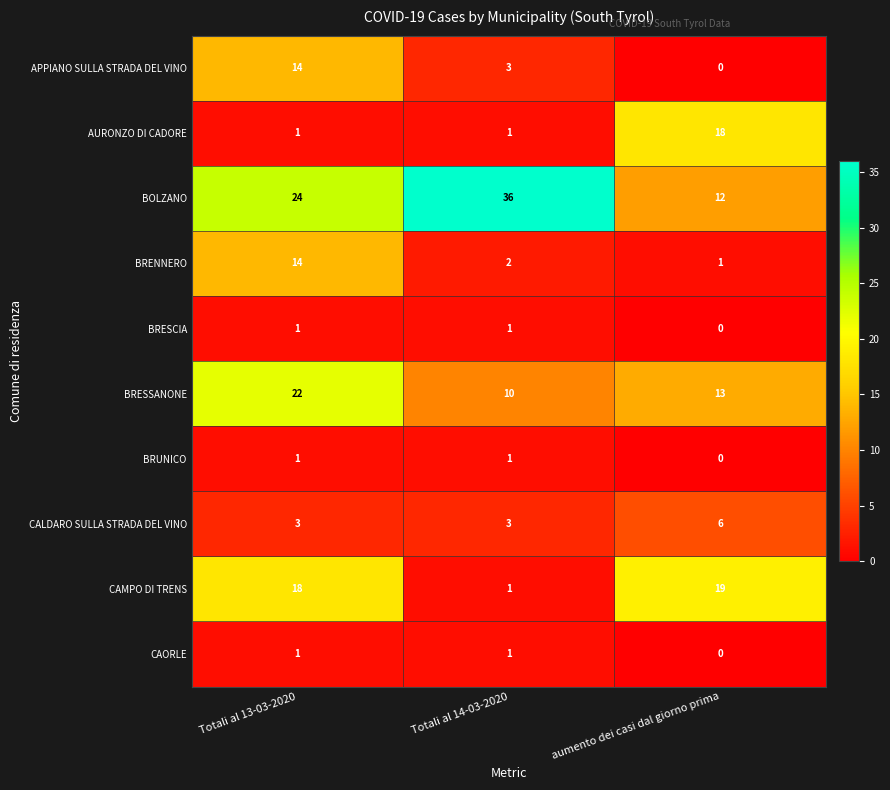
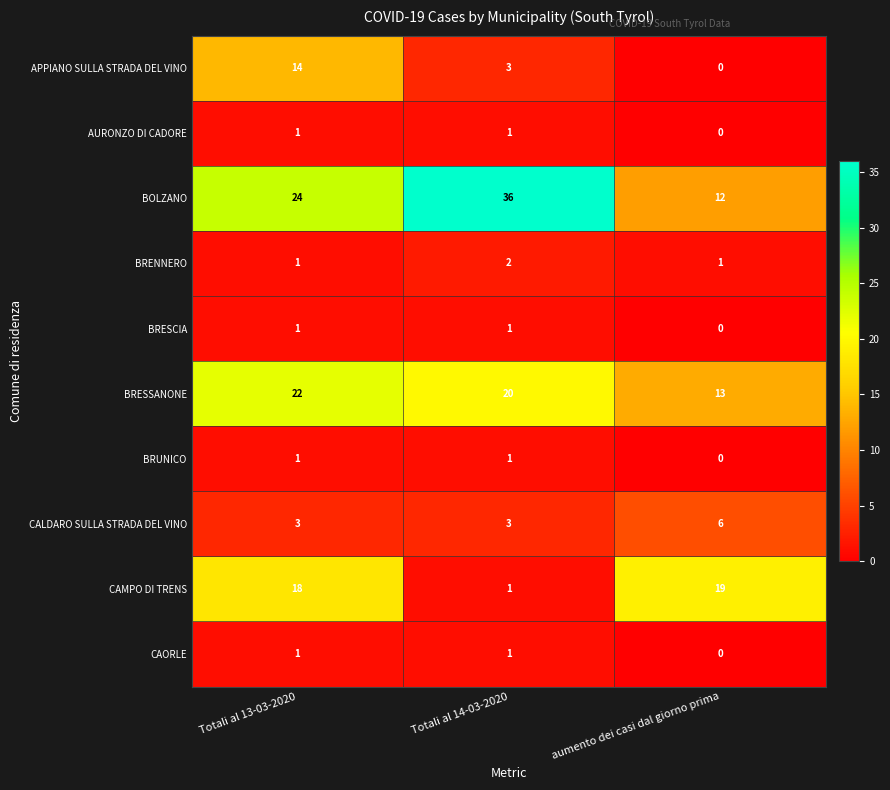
AURONZO DI CADORE, aumento dei casi dal giorno prima: 18 -> 0
BRENNERO, Totali al 13-03-2020: 14 -> 1
BRESSANONE, Totali al 14-03-2020: 10 -> 20
